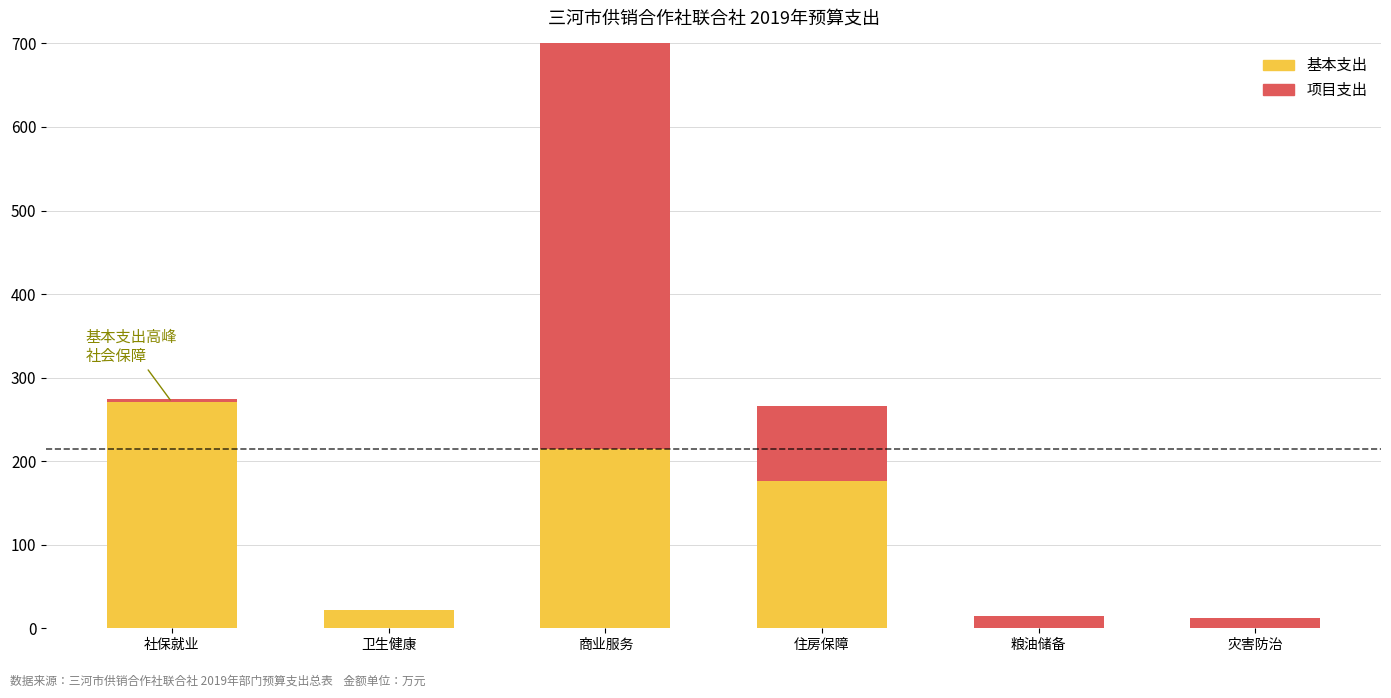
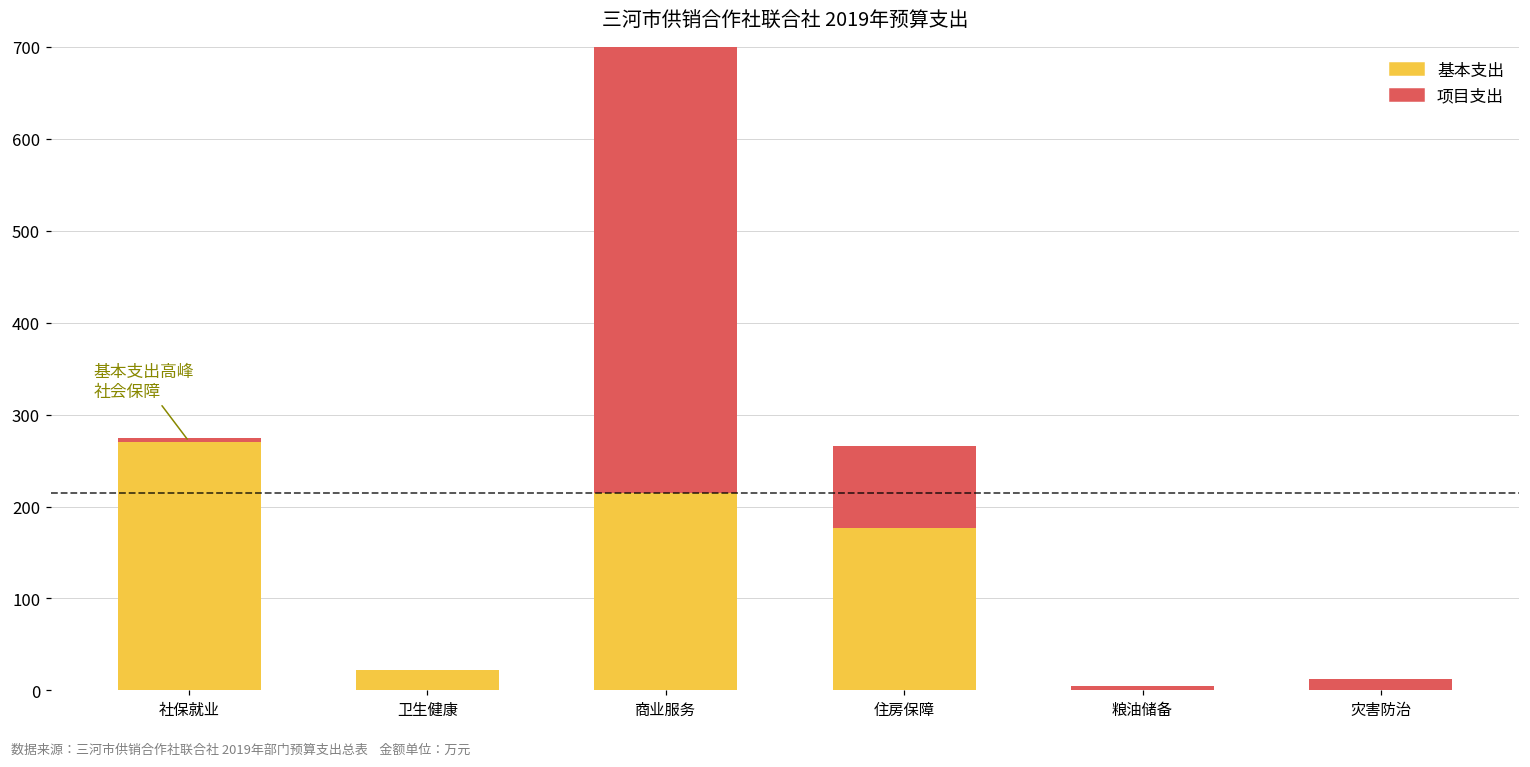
项目支出, 粮油储备: 20 -> 10
